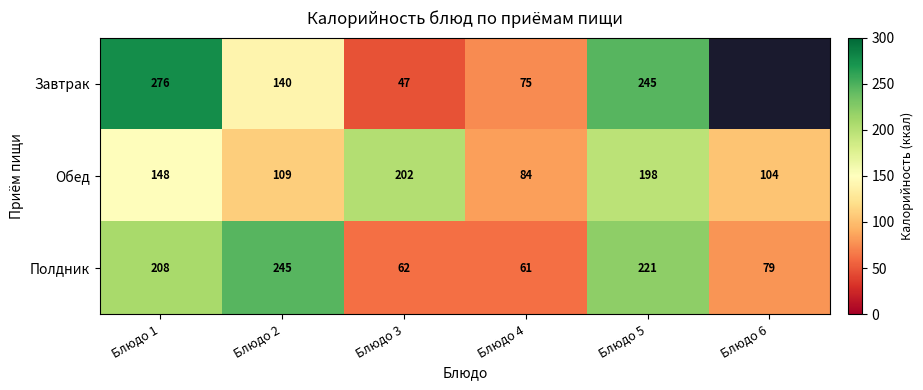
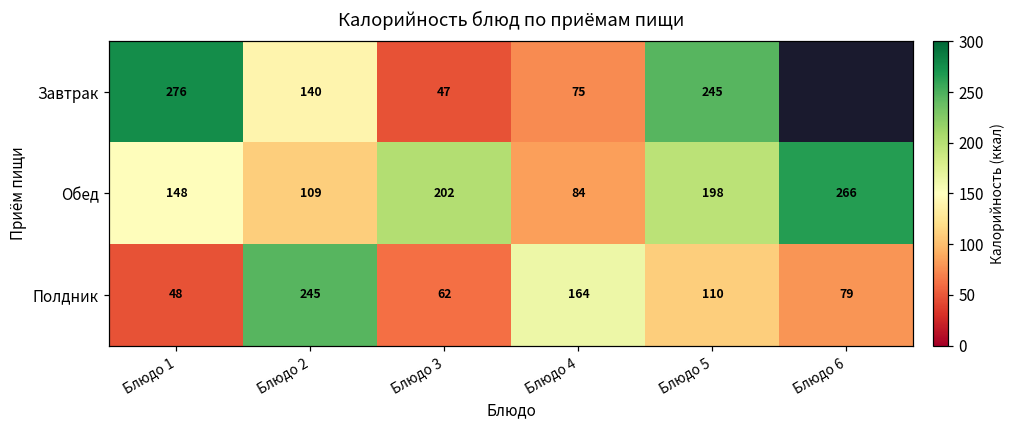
Обед, Блюдо 6: 104 -> 266
Полдник, Блюдо 1: 208 -> 48
Полдник, Блюдо 4: 61 -> 164
Полдник, Блюдо 5: 221 -> 110
